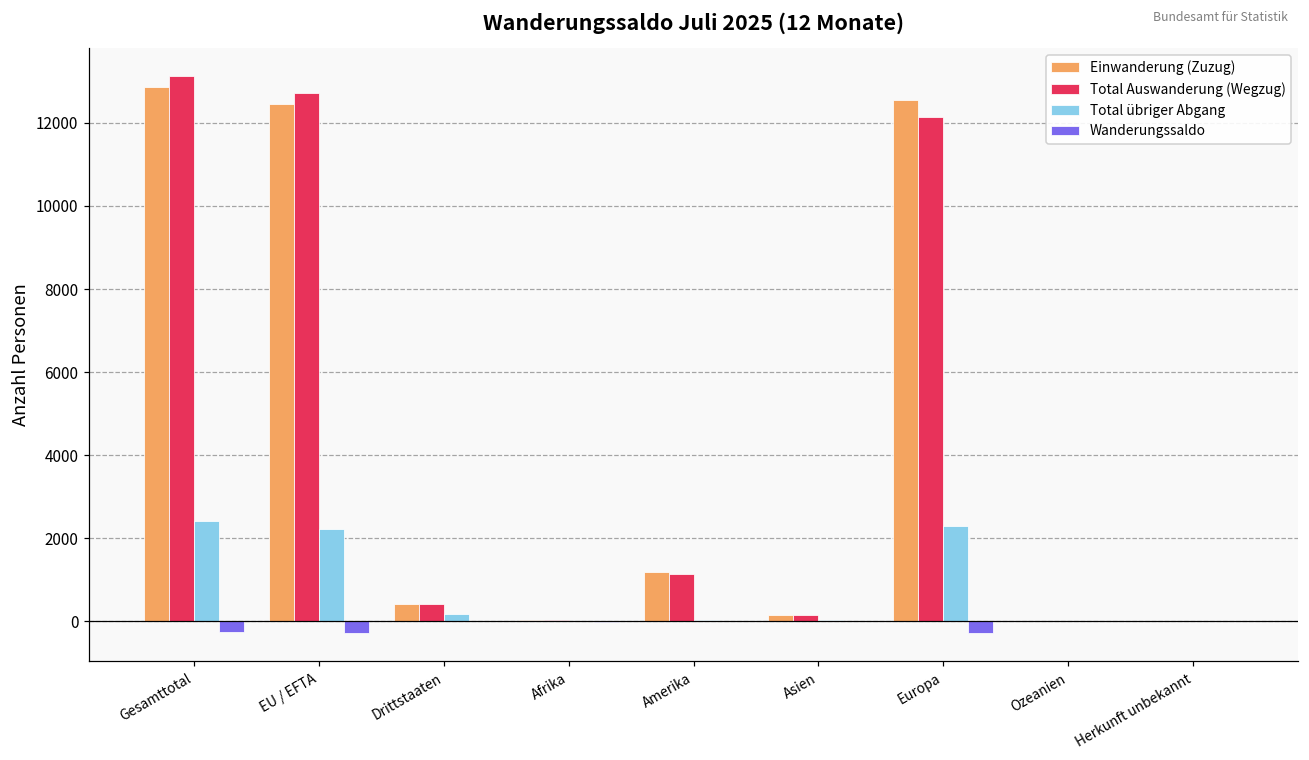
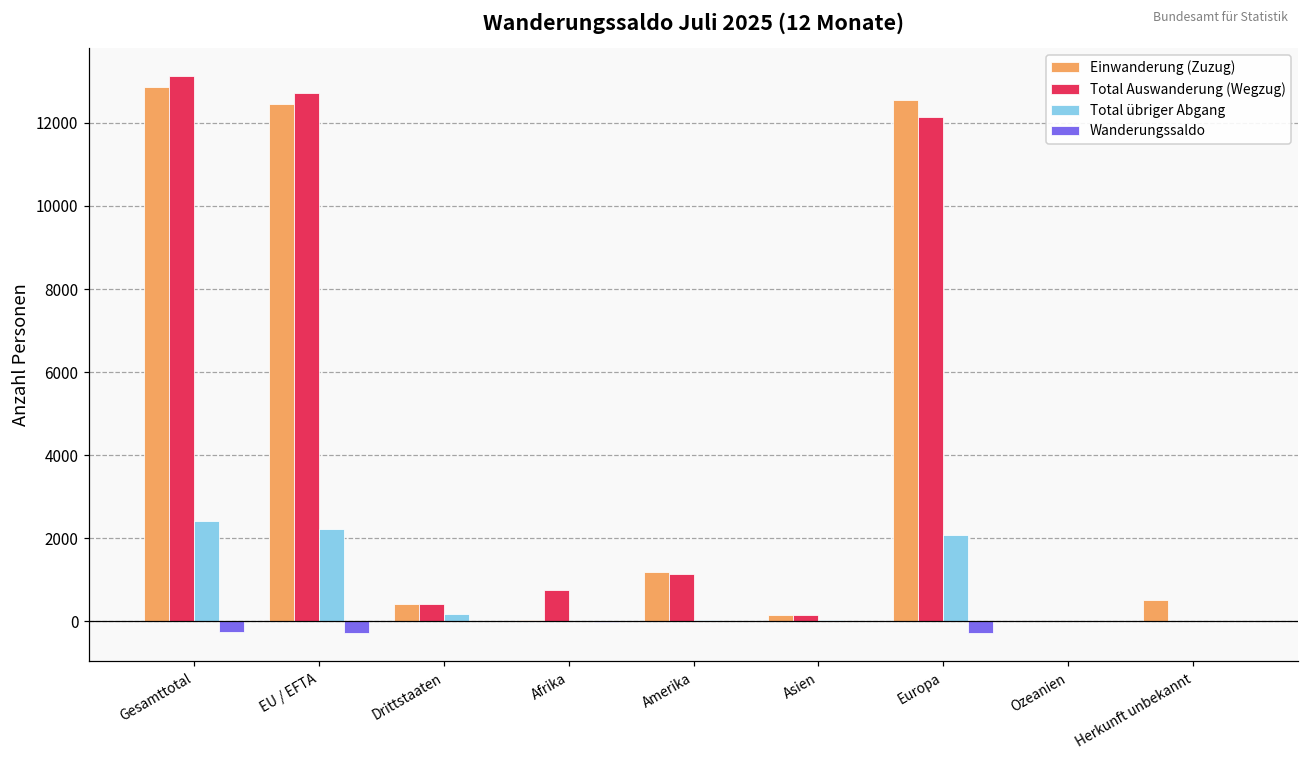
Total Auswanderung (Wegzug), Afrika: 0 -> 800
Total übriger Abgang, Europa: 2300 -> 2100
Einwanderung (Zuzug), Herkunft unbekannt: 0 -> 500
